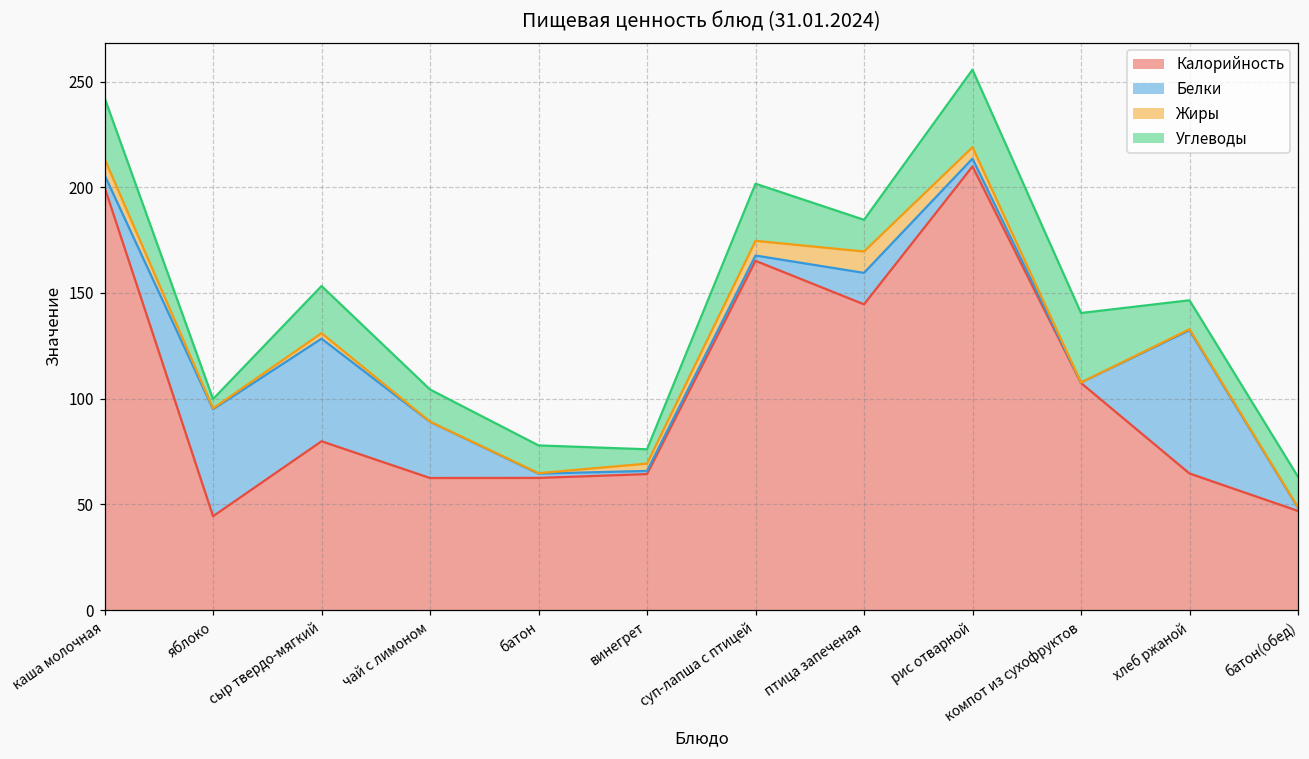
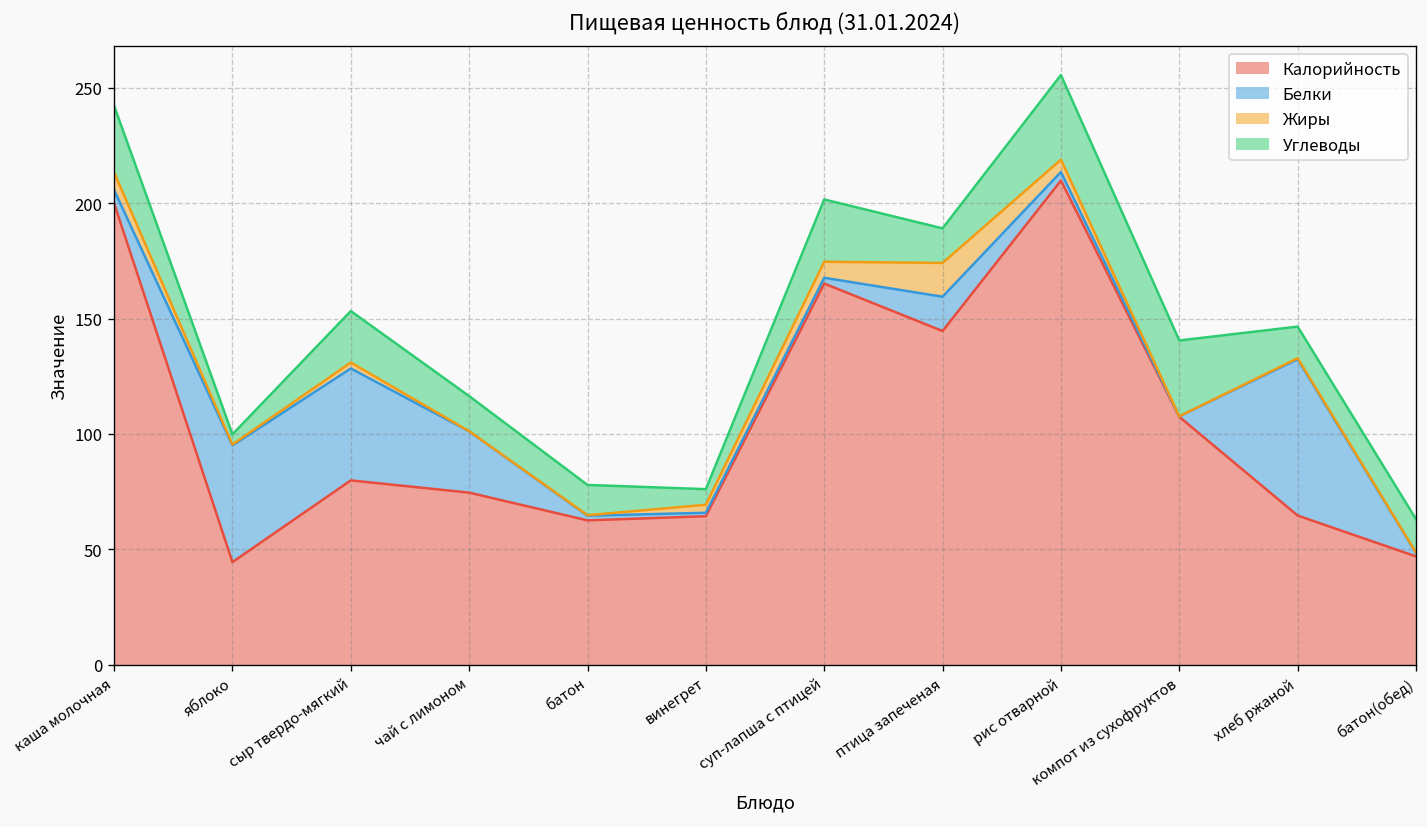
Калорийность, чай с лимоном: 62 -> 75
Жиры, птица запеченая: 10 -> 15
